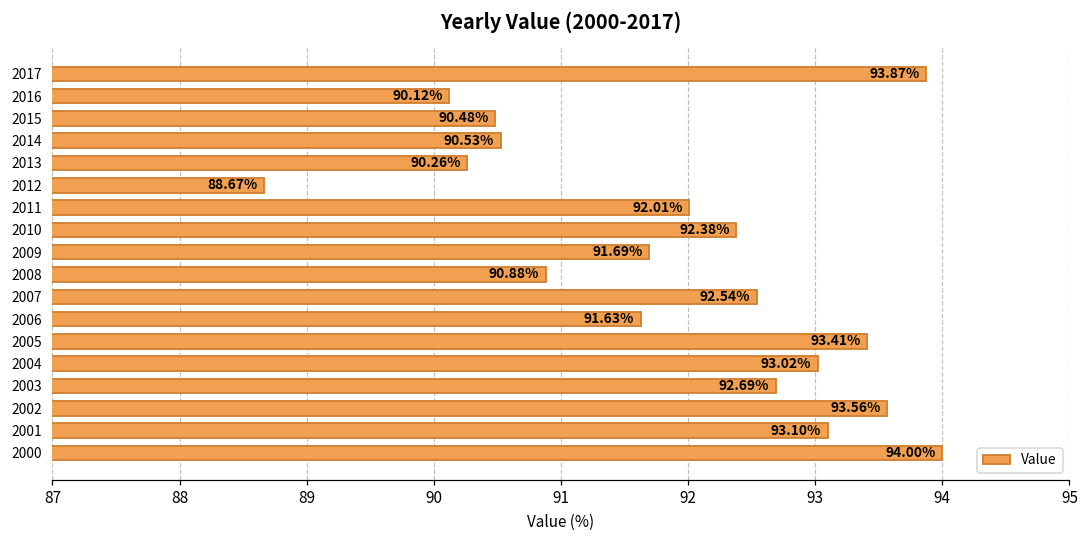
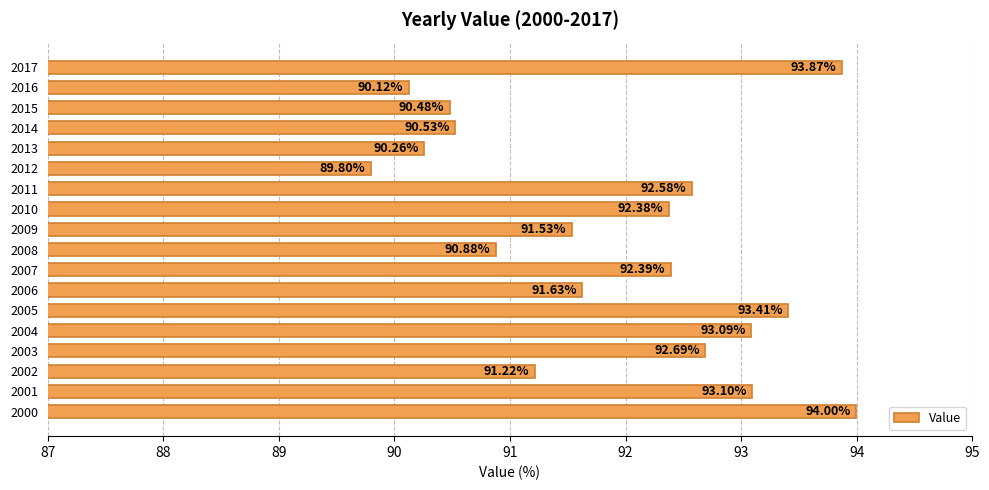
2012: 88.67% -> 89.80%
2011: 92.01% -> 92.58%
2009: 91.69% -> 91.53%
2007: 92.54% -> 92.39%
2004: 93.02% -> 93.09%
2002: 93.56% -> 91.22%
